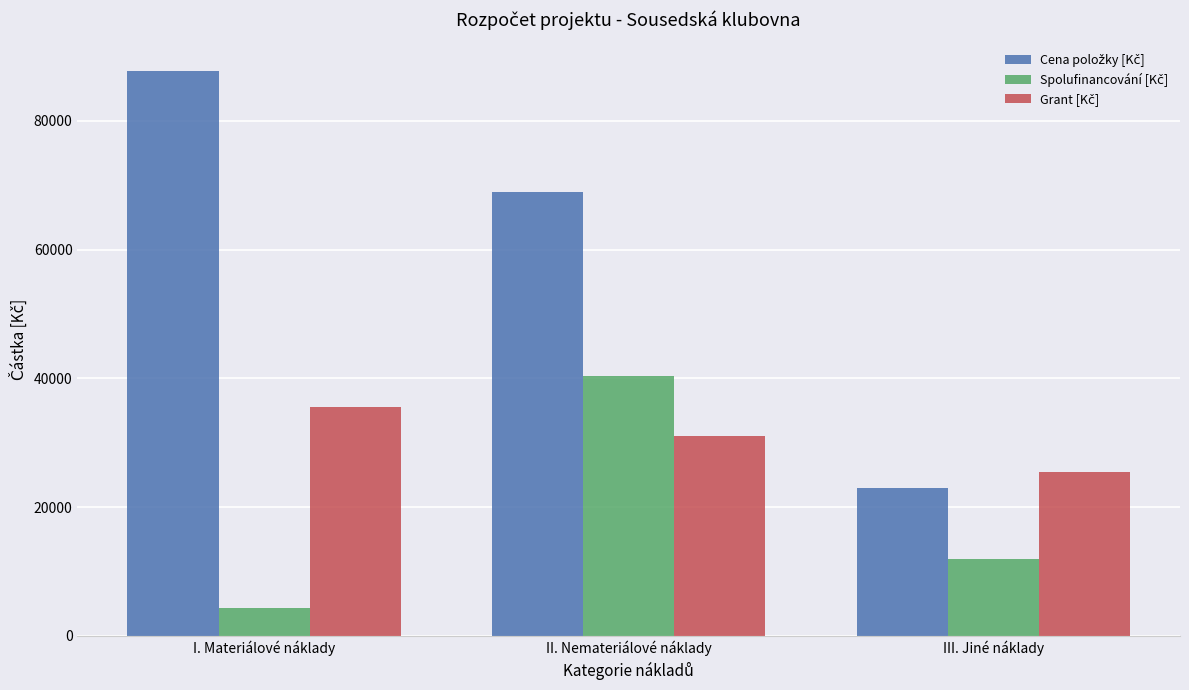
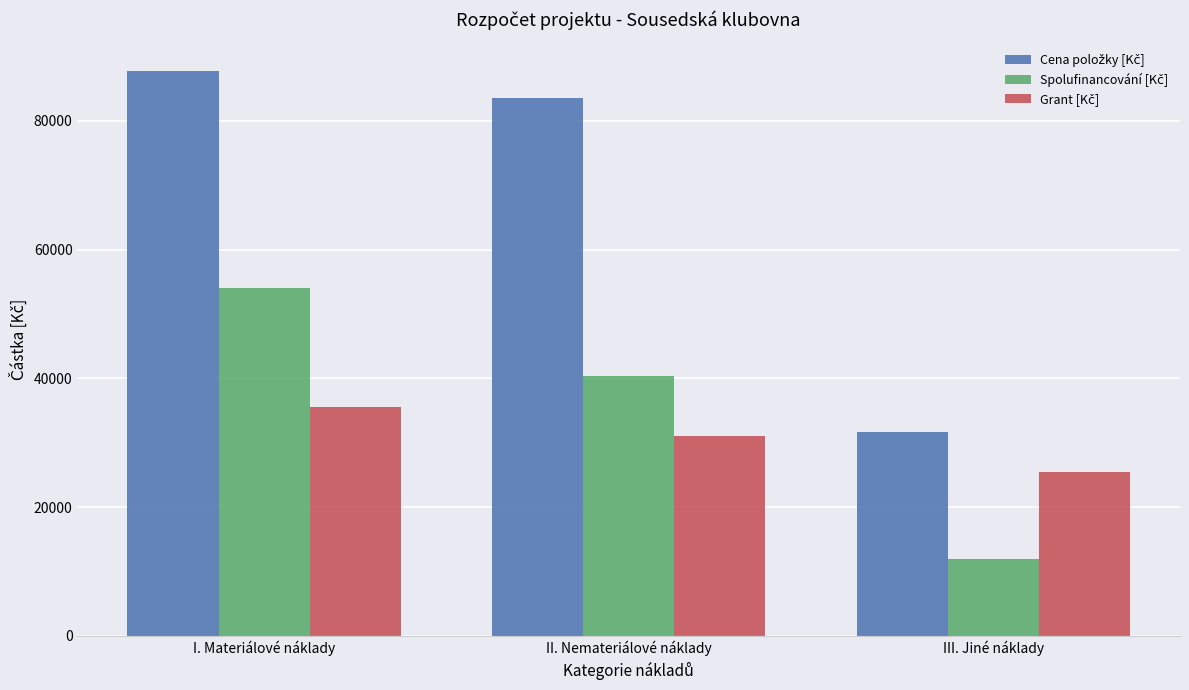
Spolufinancování [Kč], I. Materiálové náklady: 4000 -> 54000
Cena položky [Kč], II. Nemateriálové náklady: 69000 -> 84000
Cena položky [Kč], III. Jiné náklady: 23000 -> 32000
